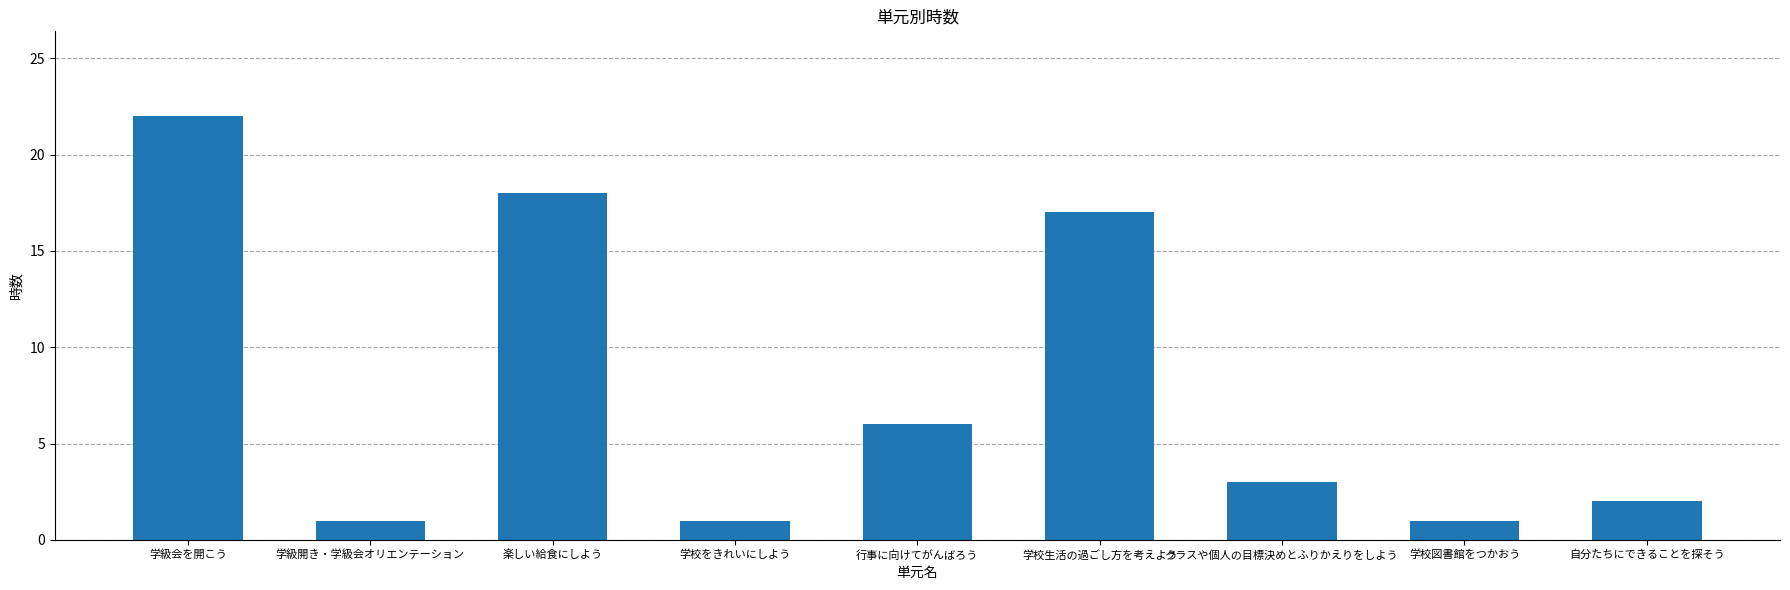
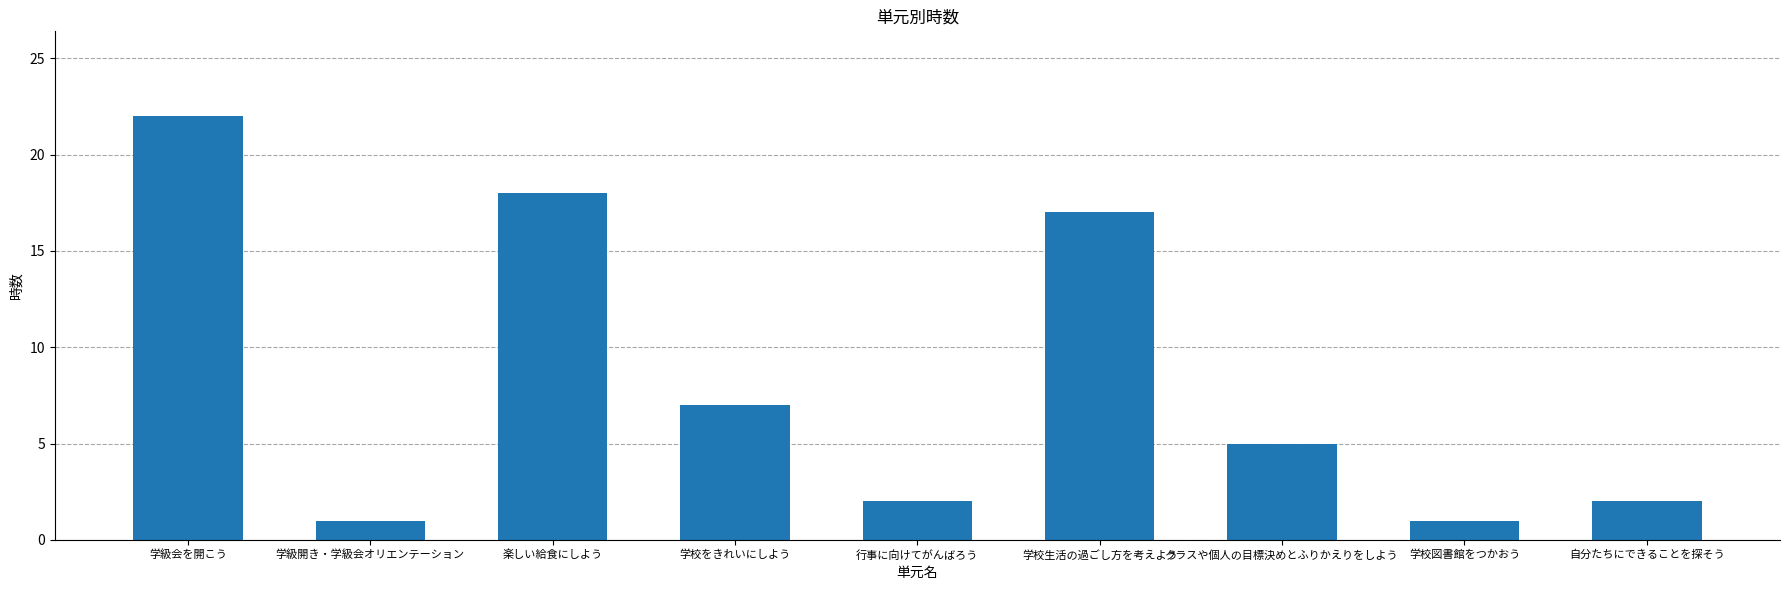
学校をきれいにしよう: 1 -> 7
行事に向けてがんばろう: 6 -> 2
クラスや個人の目標決めとふりかえりをしよう: 3 -> 5
